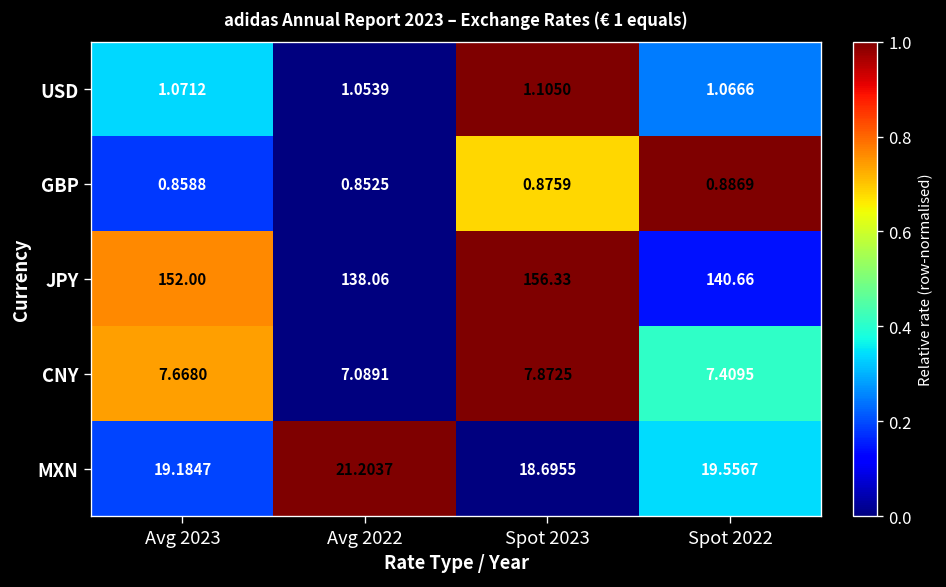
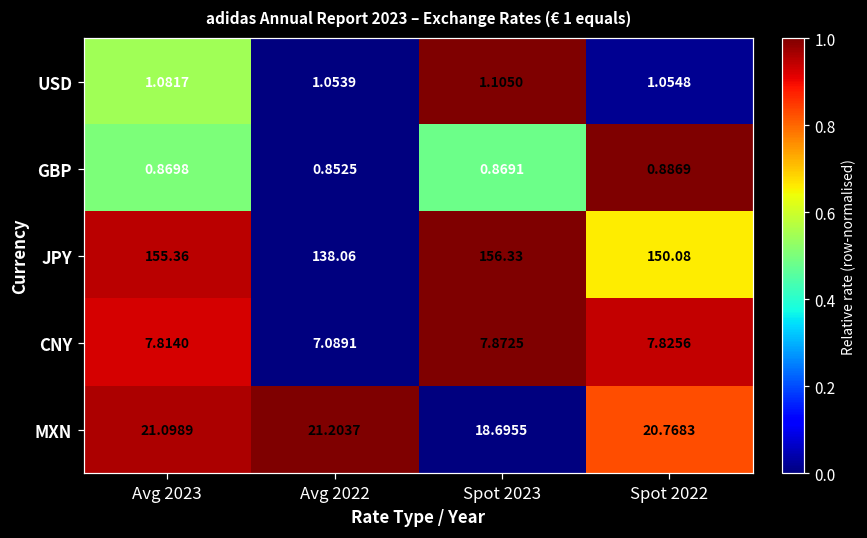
USD, Avg 2023: 1.0712 -> 1.0817
USD, Spot 2022: 1.0666 -> 1.0548
GBP, Avg 2023: 0.8588 -> 0.8698
GBP, Spot 2023: 0.8759 -> 0.8691
JPY, Avg 2023: 152.00 -> 155.36
JPY, Spot 2022: 140.66 -> 150.08
CNY, Avg 2023: 7.6680 -> 7.8140
CNY, Spot 2022: 7.4095 -> 7.8256
MXN, Avg 2023: 19.1847 -> 21.0989
MXN, Spot 2022: 19.5567 -> 20.7683
